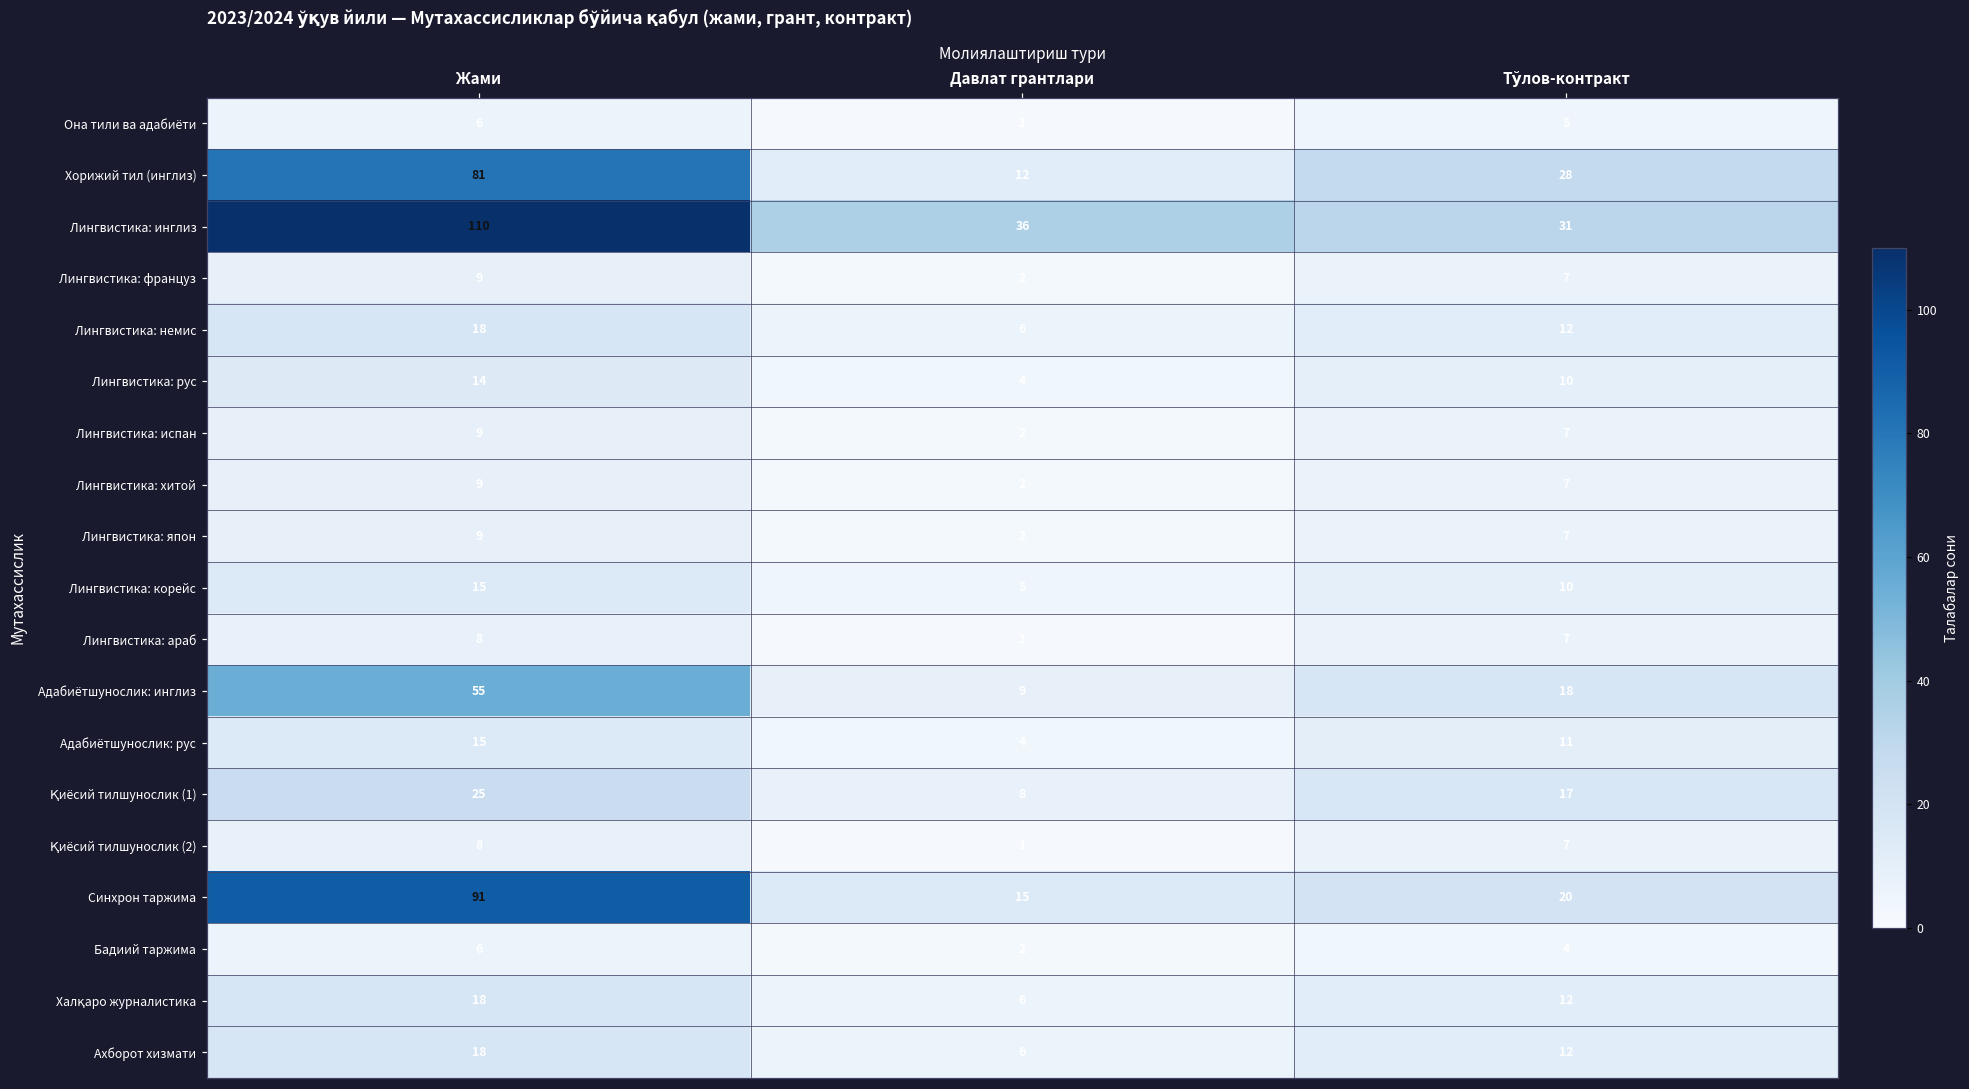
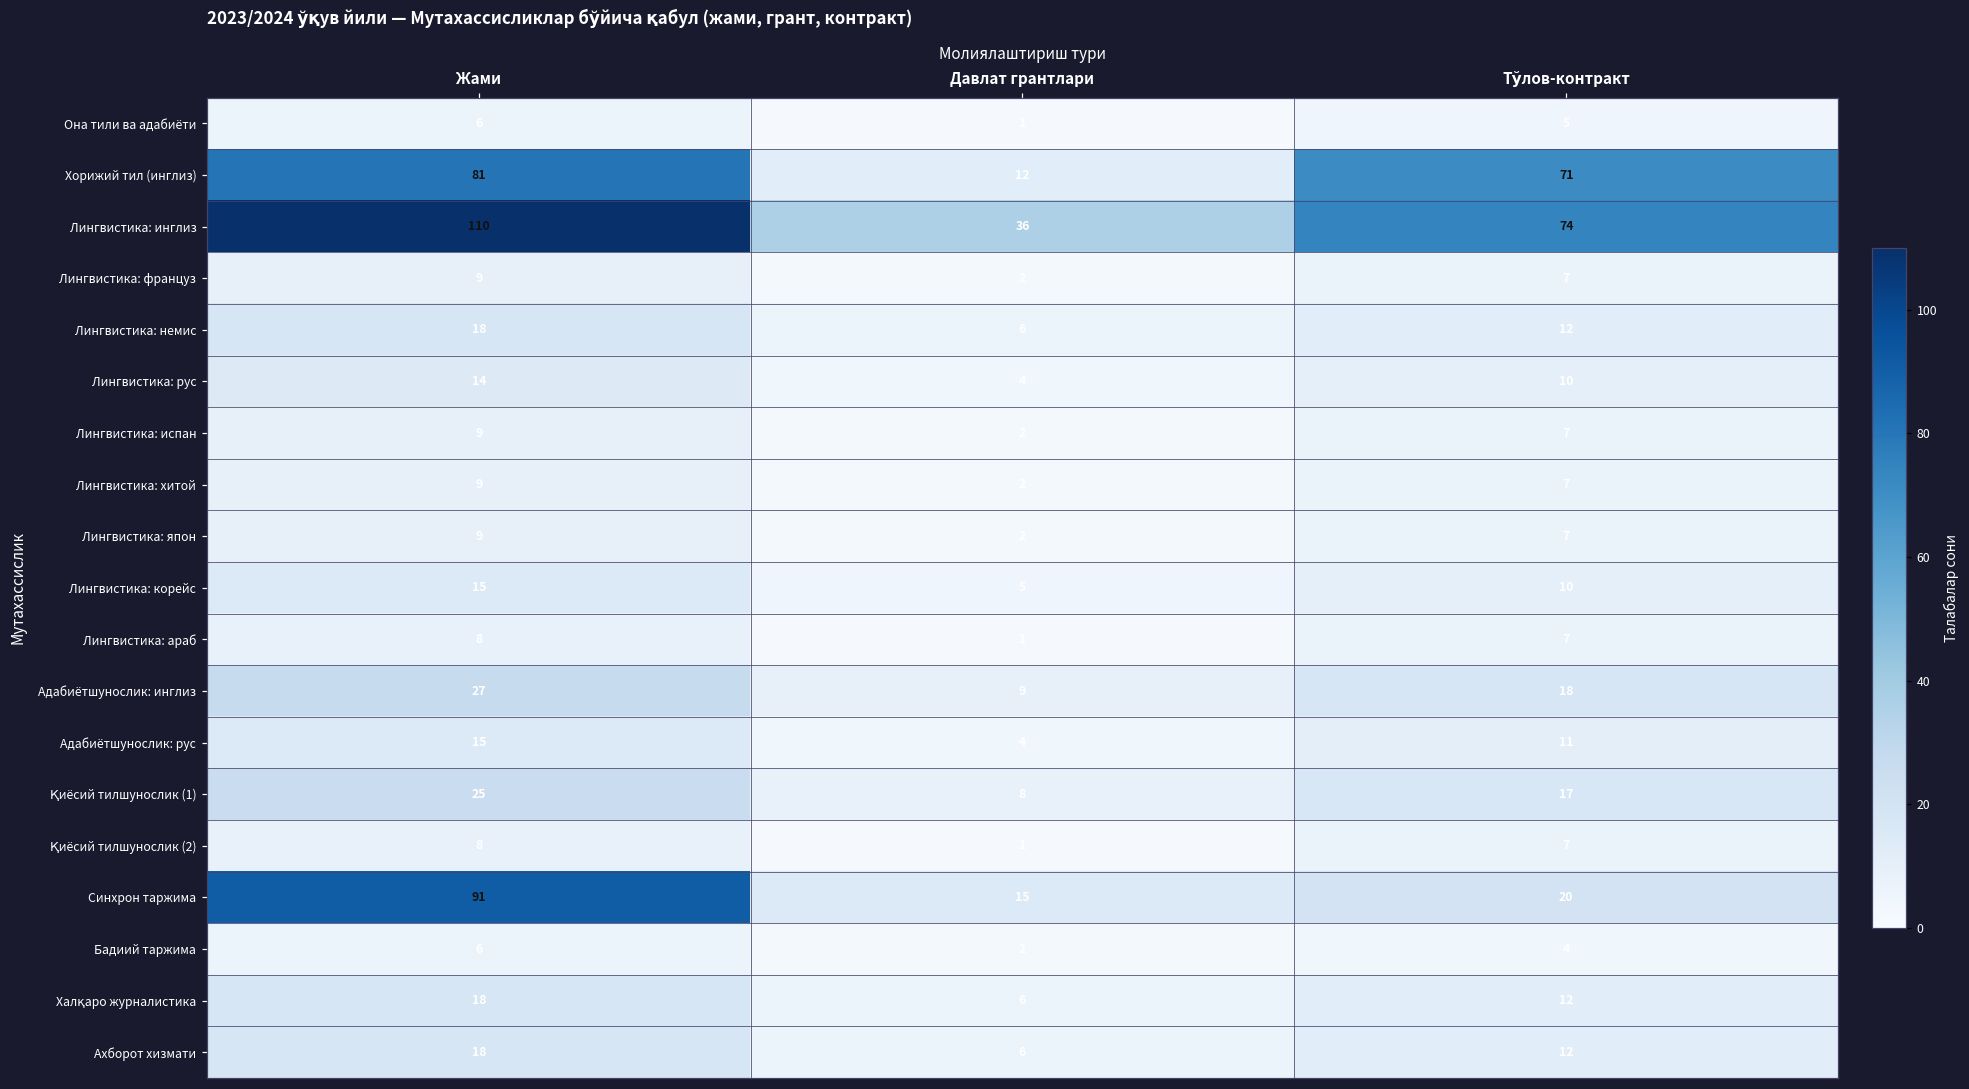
Хорижий тил (инглиз), Тўлов-контракт: 28 -> 71
Лингвистика: инглиз, Тўлов-контракт: 31 -> 74
Адабиётшунослик: инглиз, Жами: 55 -> 27
